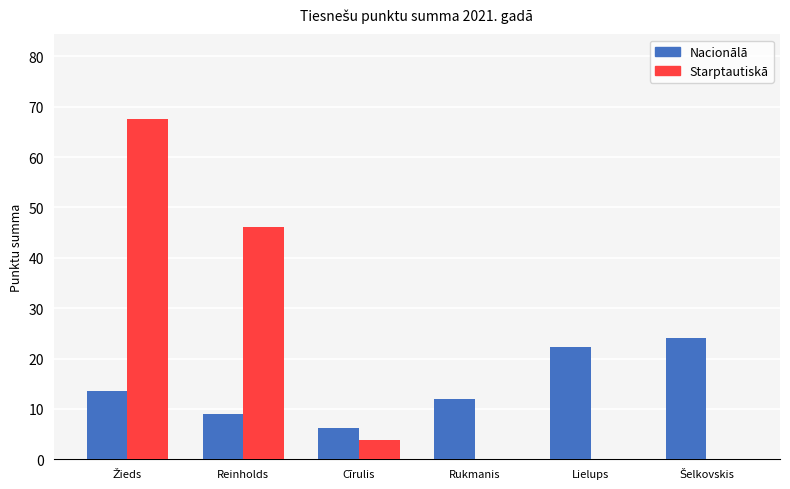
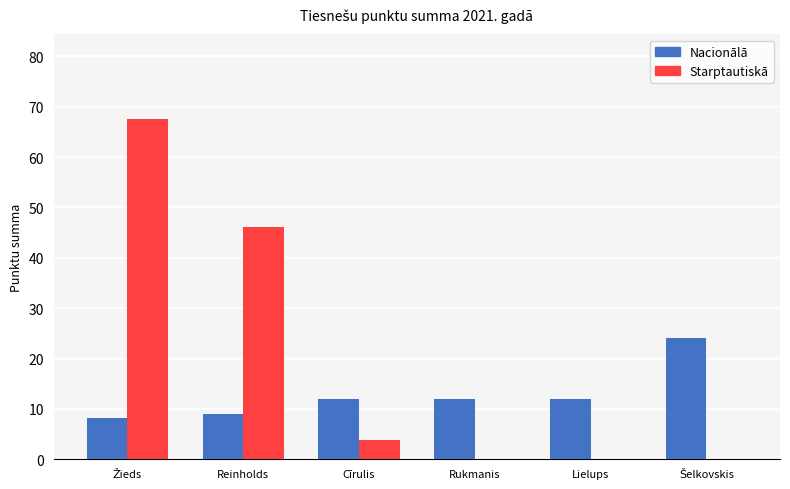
Nacionālā, Žieds: 14 -> 8
Nacionālā, Cīrulis: 6 -> 12
Nacionālā, Lielups: 22 -> 12
